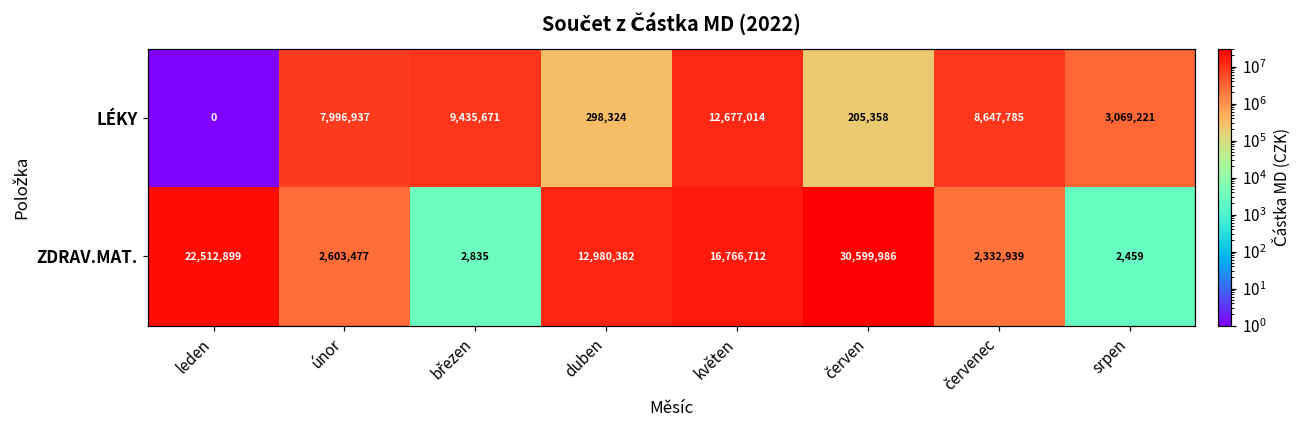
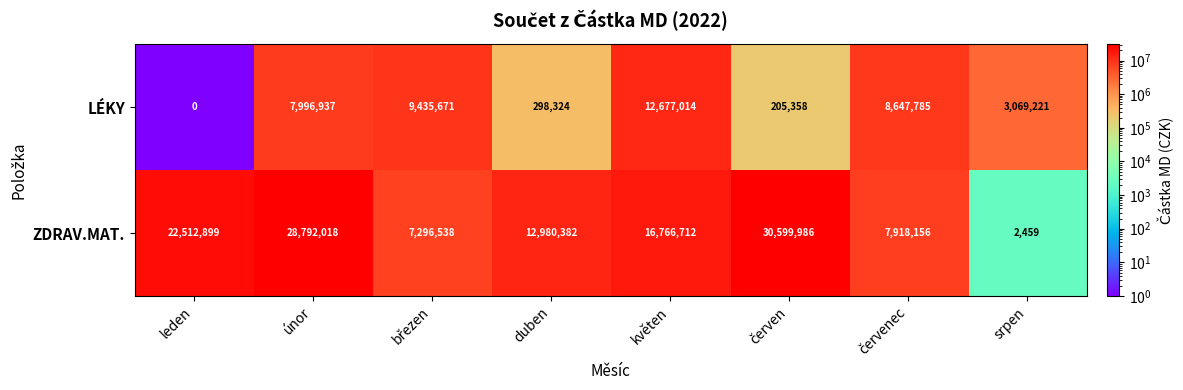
ZDRAV.MAT., únor: 2,603,477 -> 28,792,018
ZDRAV.MAT., březen: 2,835 -> 7,296,538
ZDRAV.MAT., červenec: 2,332,939 -> 7,918,156
